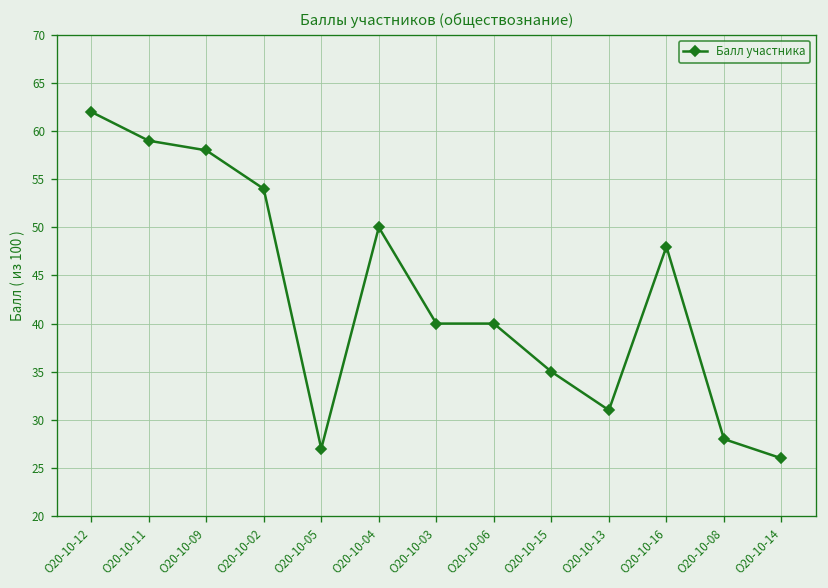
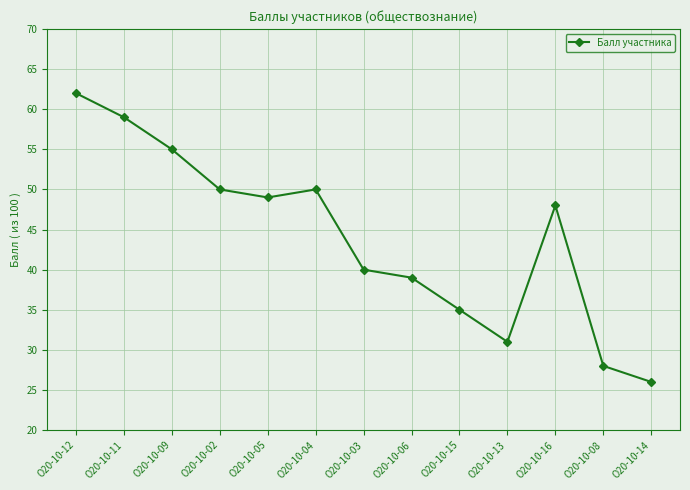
О20-10-09: 58 -> 55
О20-10-02: 54 -> 50
О20-10-05: 27 -> 49
О20-10-06: 40 -> 39
